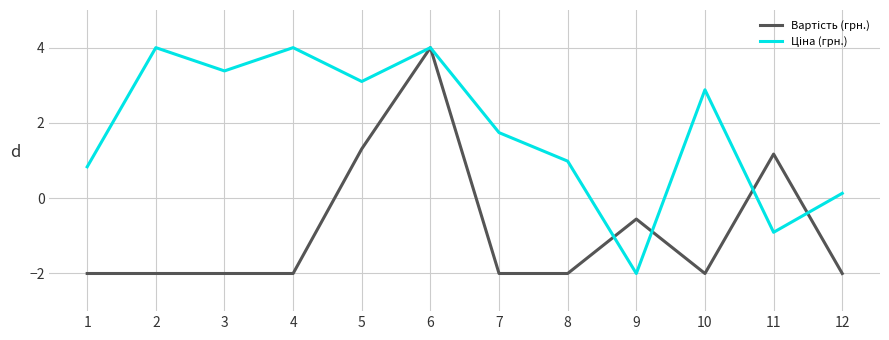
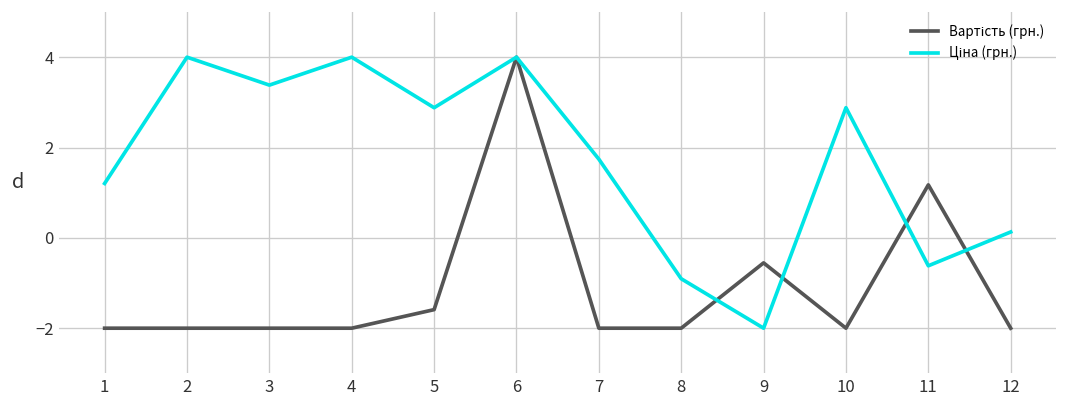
Ціна (грн.), 1: 0.8 -> 1.2
Вартість (грн.), 5: 1.3 -> -1.6
Ціна (грн.), 5: 3.1 -> 2.9
Ціна (грн.), 8: 1.0 -> -0.9
Ціна (грн.), 11: -0.9 -> -0.6
